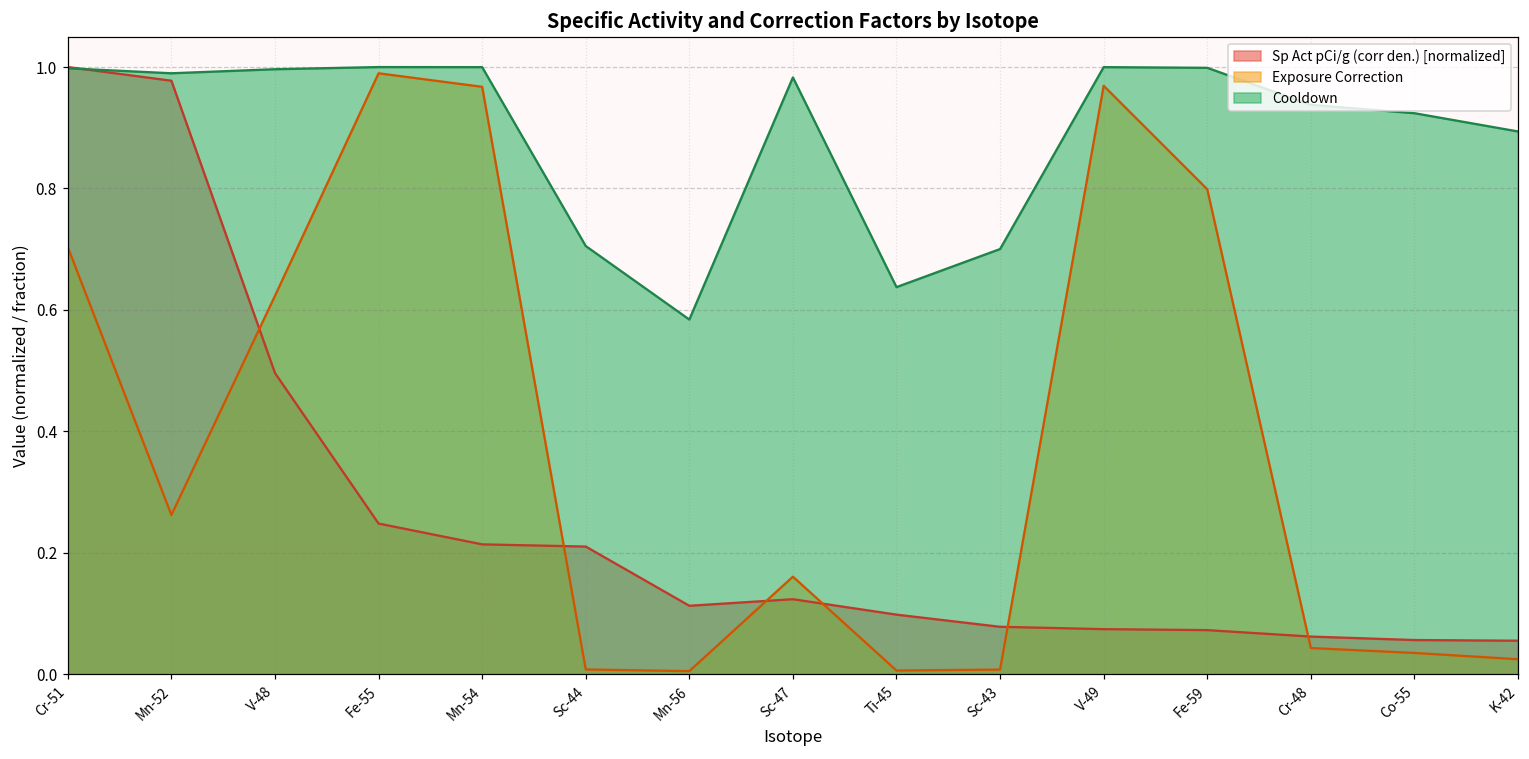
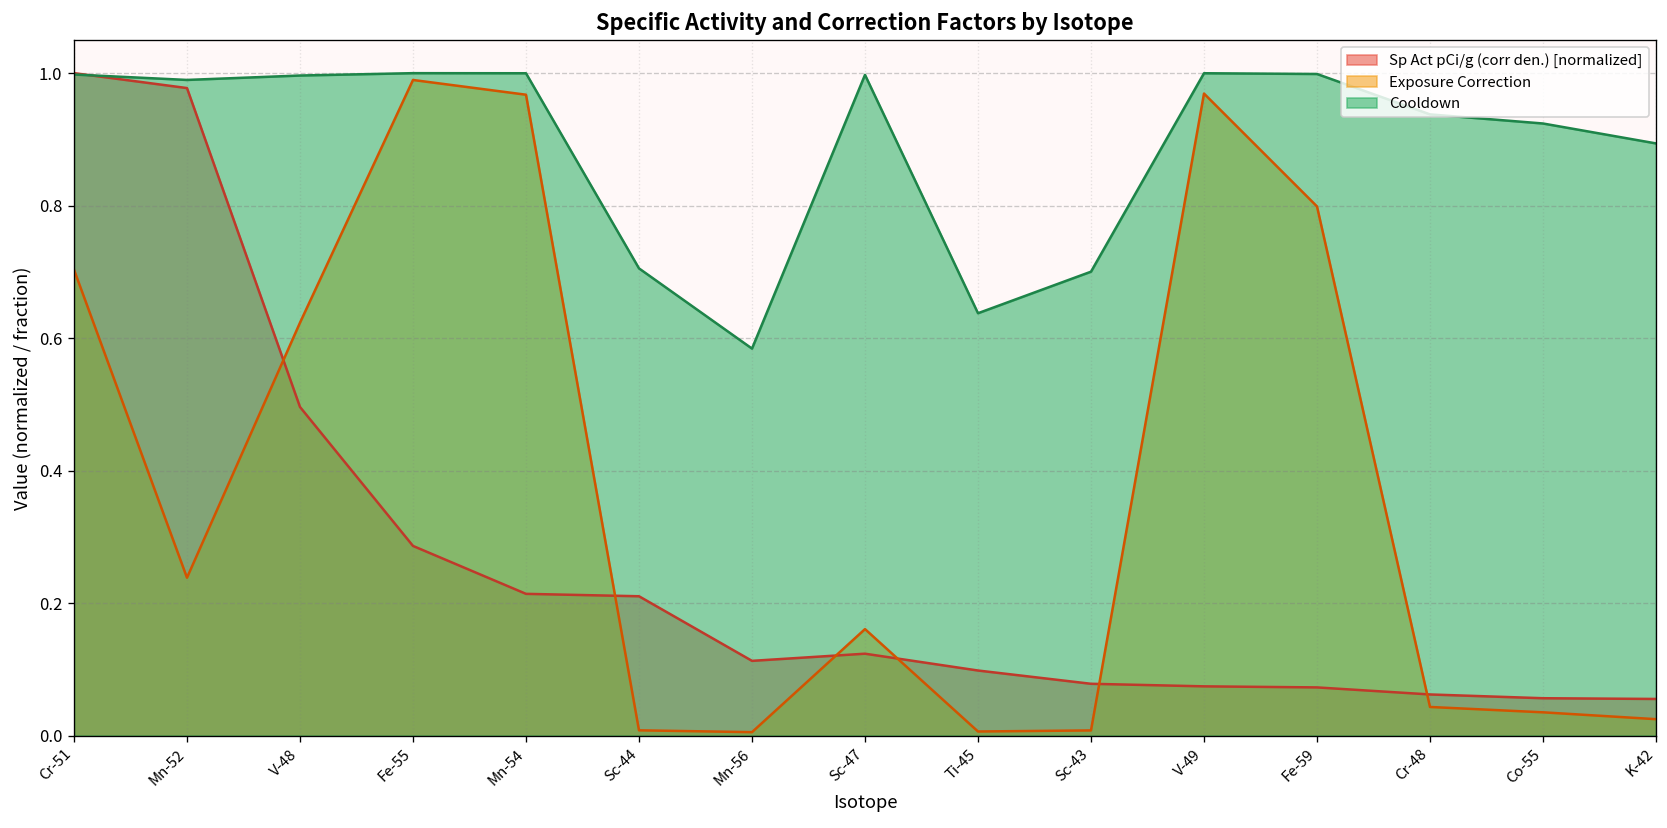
Exposure Correction, Mn-52: 0.26 -> 0.24
Sp Act pCi/g (corr den.) [normalized], Fe-55: 0.25 -> 0.29
Cooldown, Sc-47: 0.98 -> 1.00
